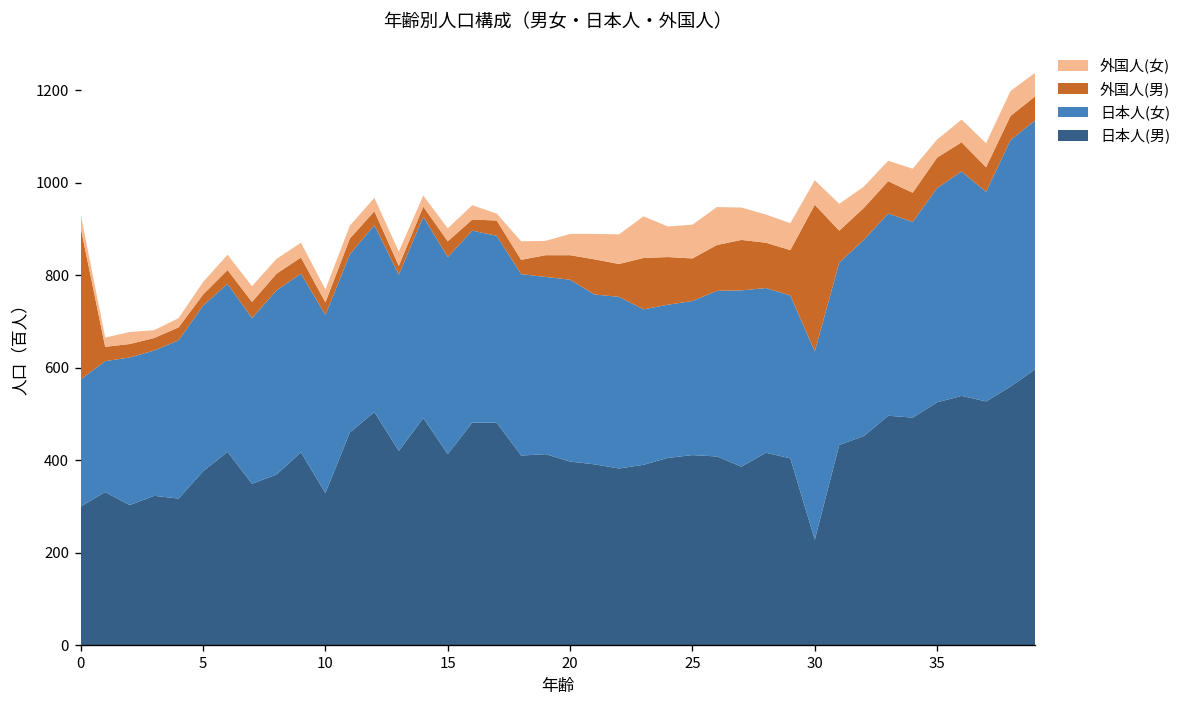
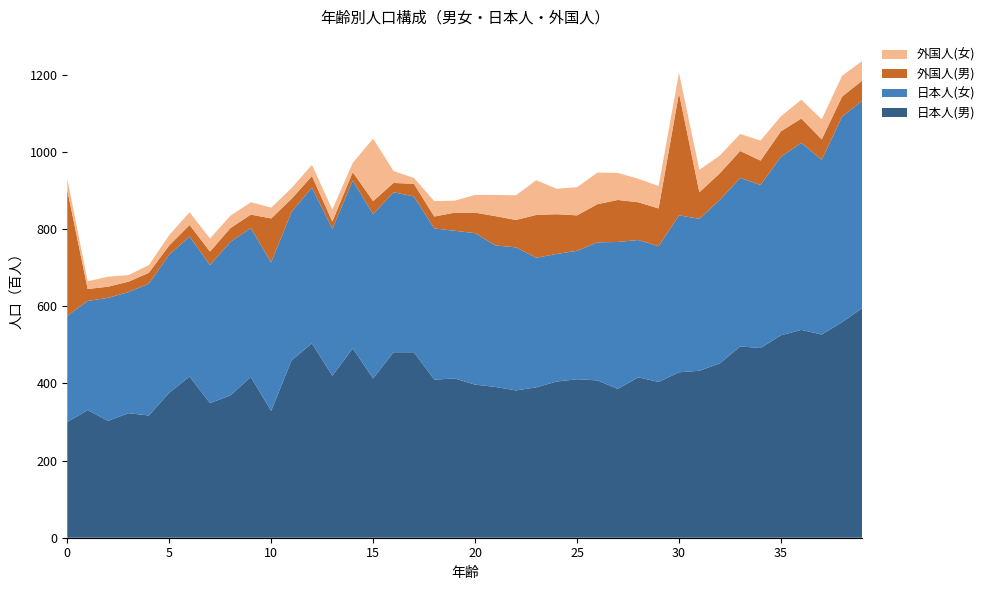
外国人(男), 10: 30 -> 110
外国人(女), 15: 30 -> 160
日本人(男), 30: 230 -> 430
